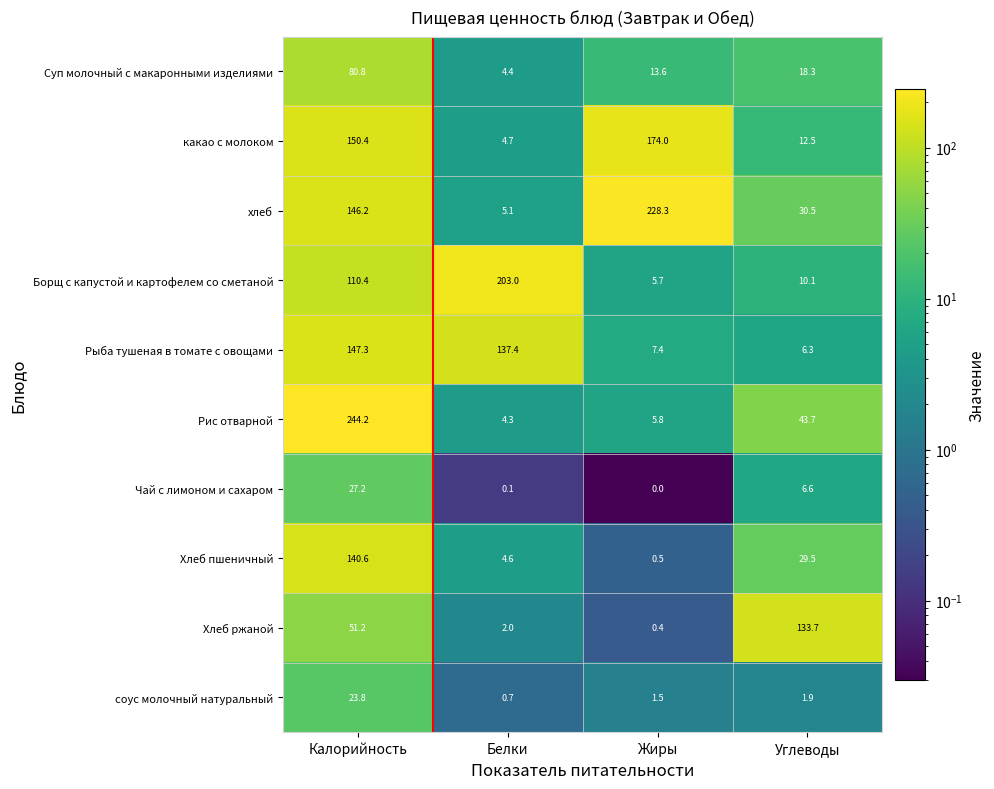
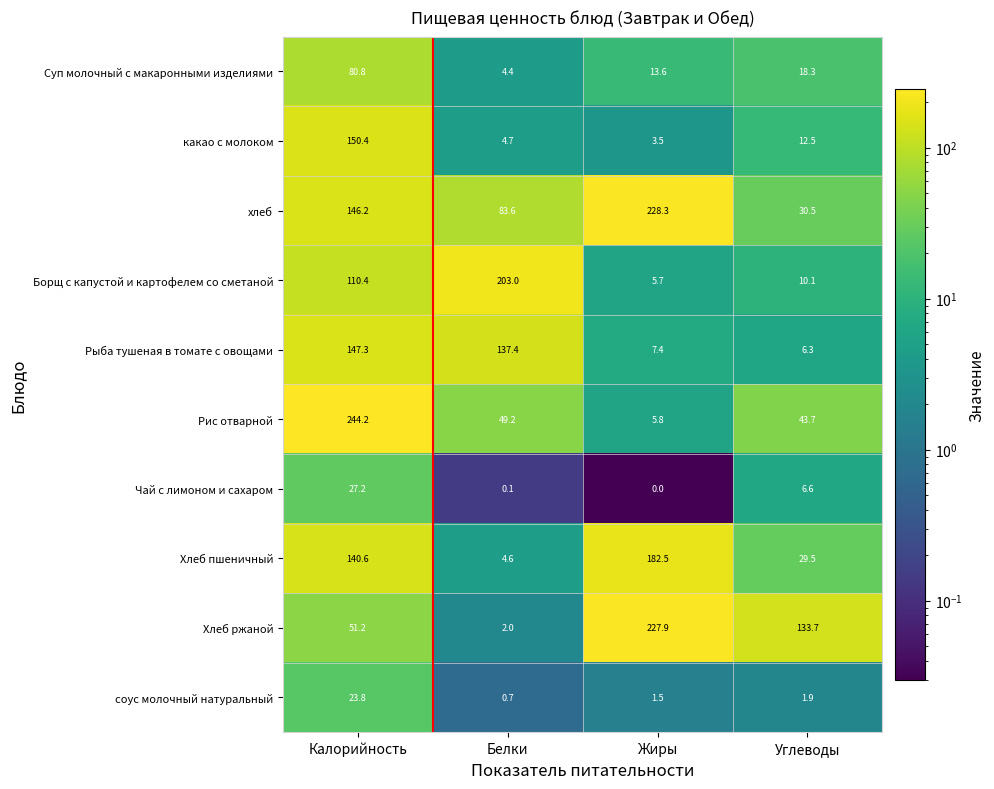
какао с молоком, Жиры: 174.0 -> 3.5
хлеб, Белки: 5.1 -> 83.6
Рис отварной, Белки: 4.3 -> 49.2
Хлеб пшеничный, Жиры: 0.5 -> 182.5
Хлеб ржаной, Жиры: 0.4 -> 227.9
